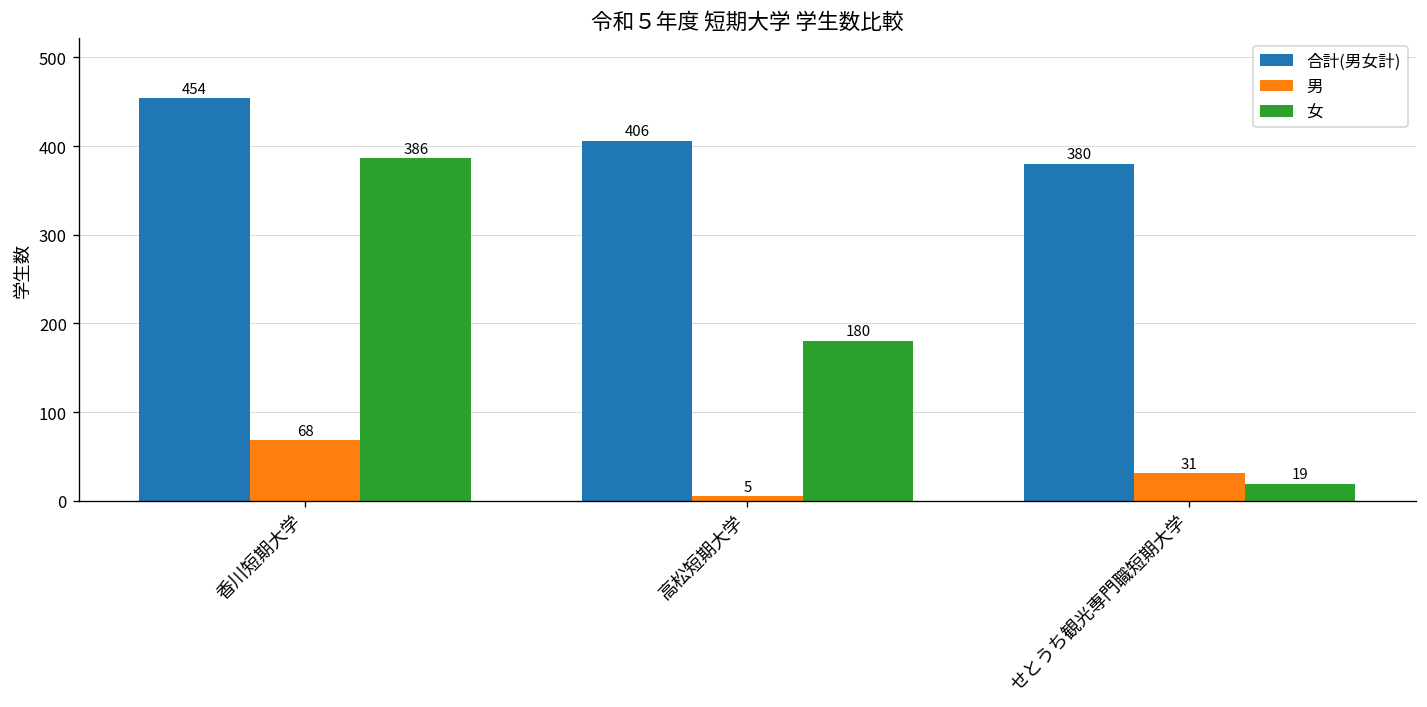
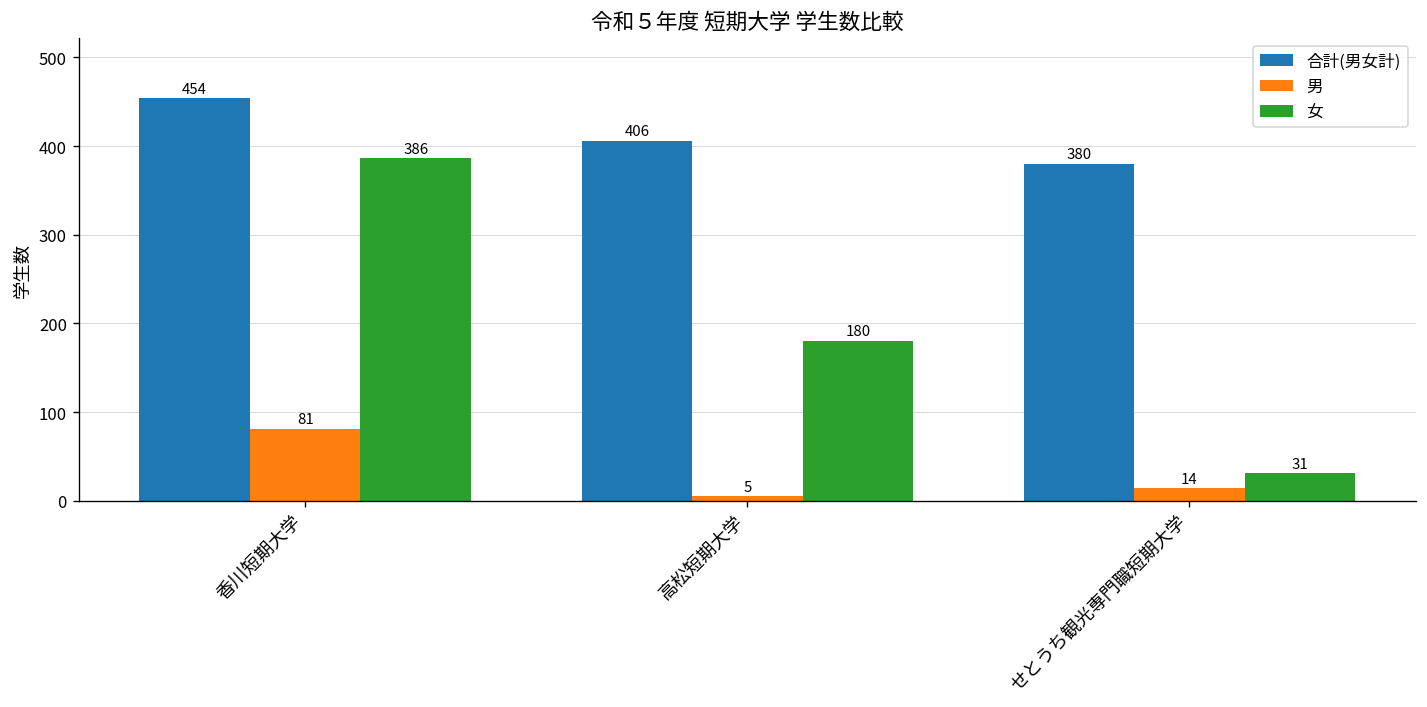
男, 香川短期大学: 68 -> 81
男, せとうち観光専門職短期大学: 31 -> 14
女, せとうち観光専門職短期大学: 19 -> 31
